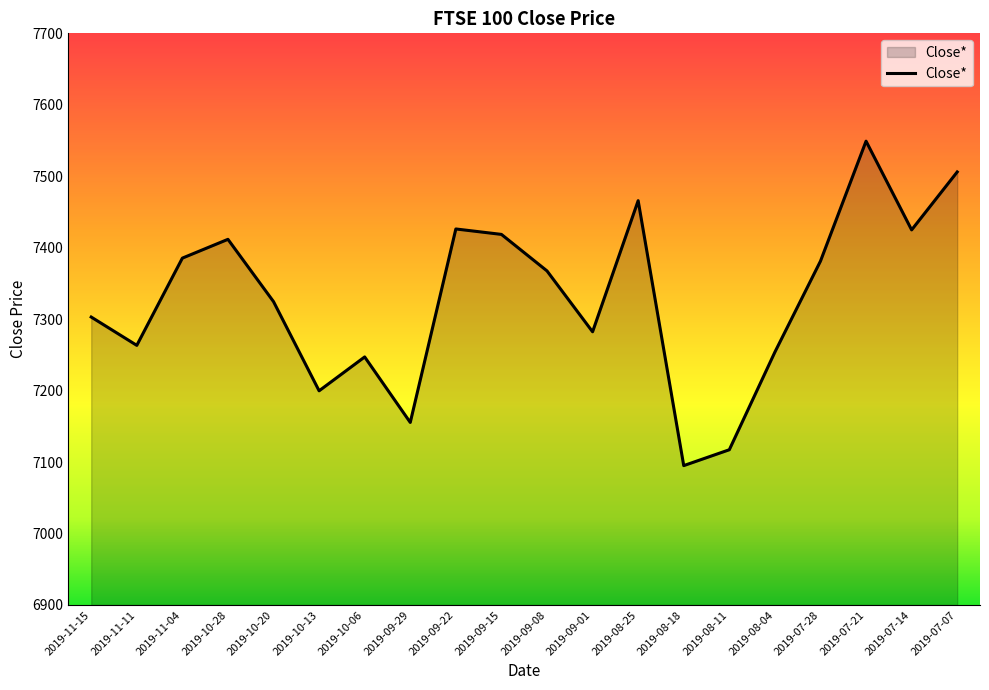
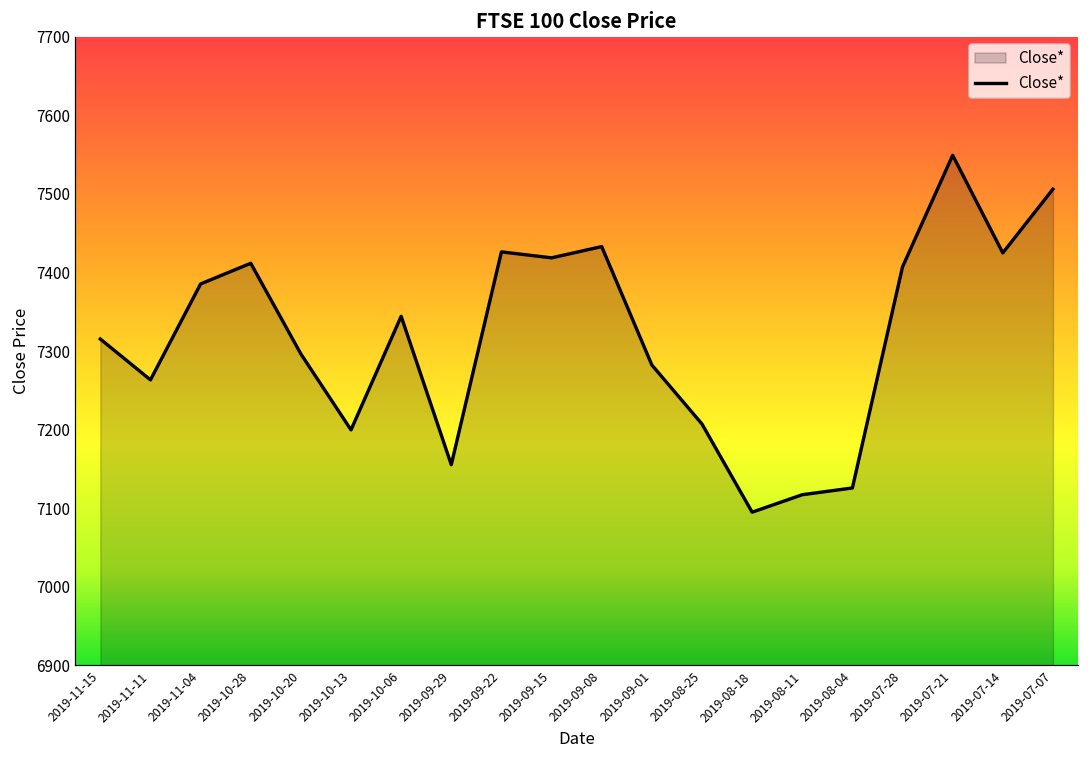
2019-11-15: 7300 -> 7320
2019-10-20: 7320 -> 7300
2019-10-06: 7250 -> 7340
2019-09-08: 7370 -> 7430
2019-08-25: 7470 -> 7210
2019-08-04: 7250 -> 7130
2019-07-28: 7380 -> 7410
